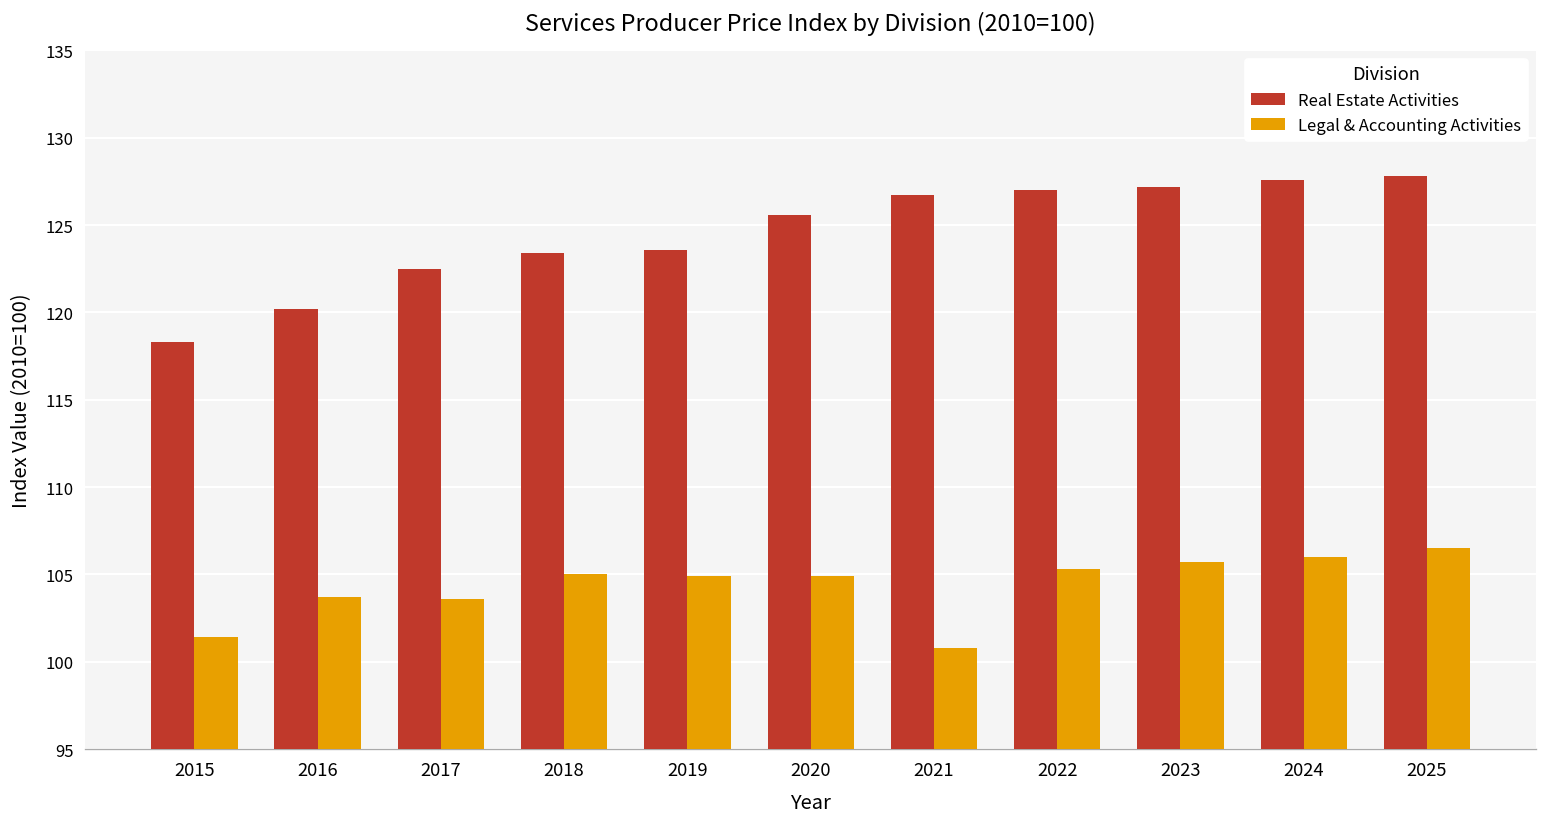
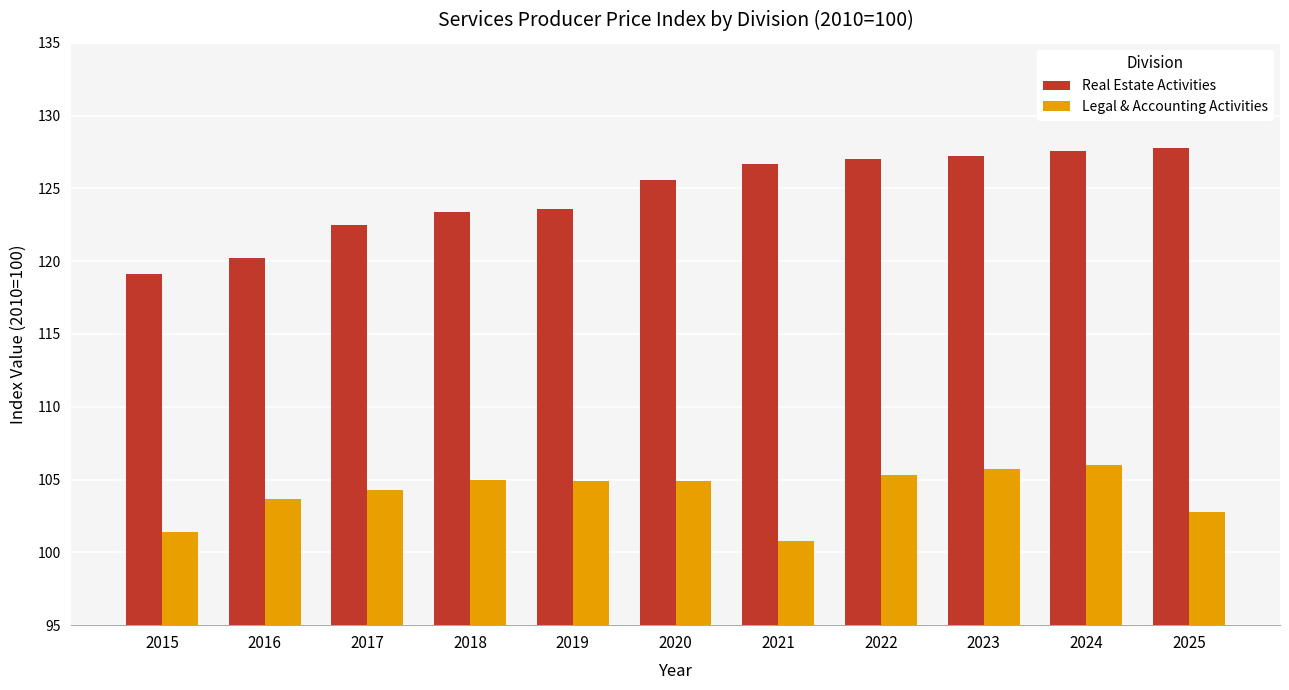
Real Estate Activities, 2015: 118.3 -> 119.1
Legal & Accounting Activities, 2017: 103.6 -> 104.3
Legal & Accounting Activities, 2025: 106.5 -> 102.8
